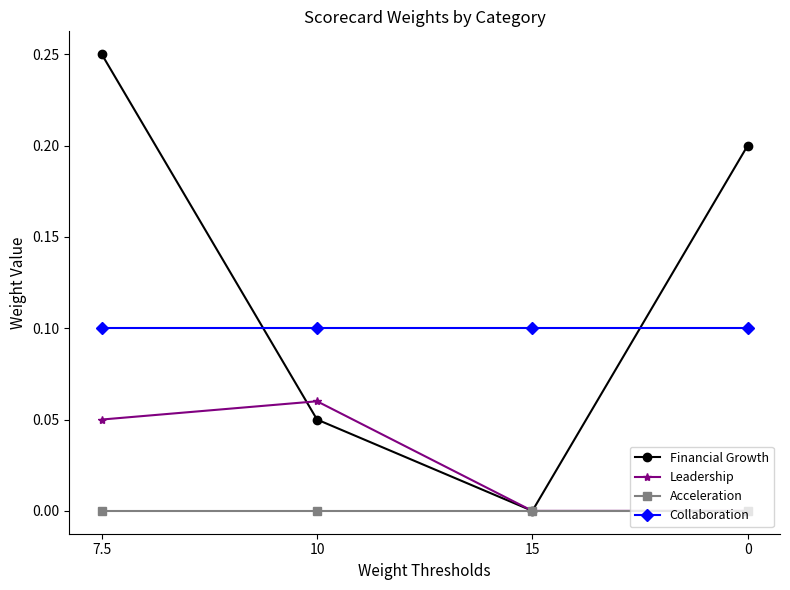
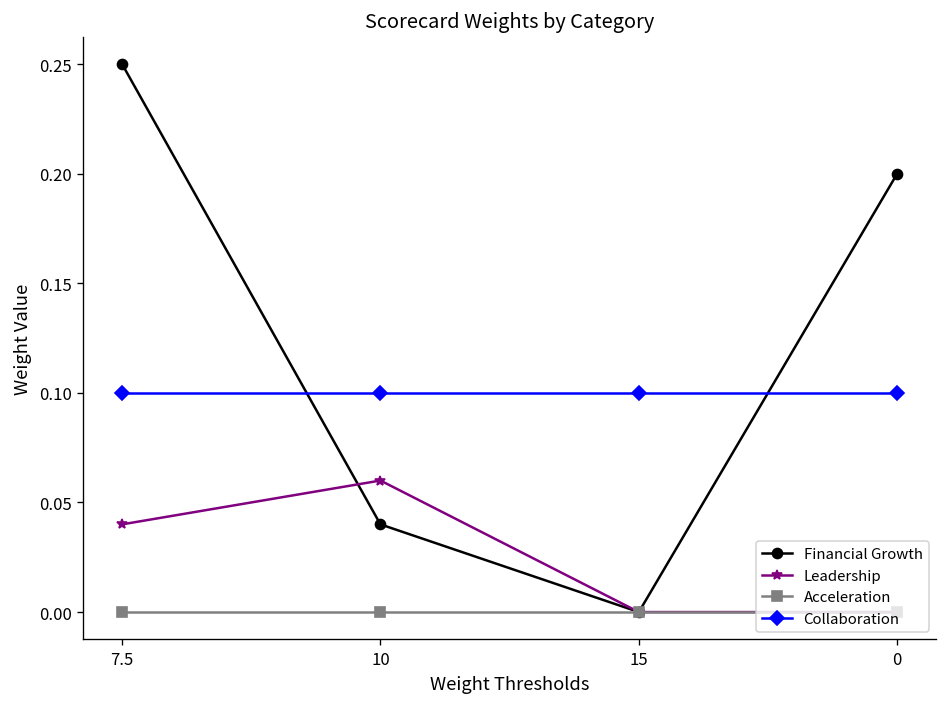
Leadership, 7.5: 0.05 -> 0.04
Financial Growth, 10: 0.05 -> 0.04
